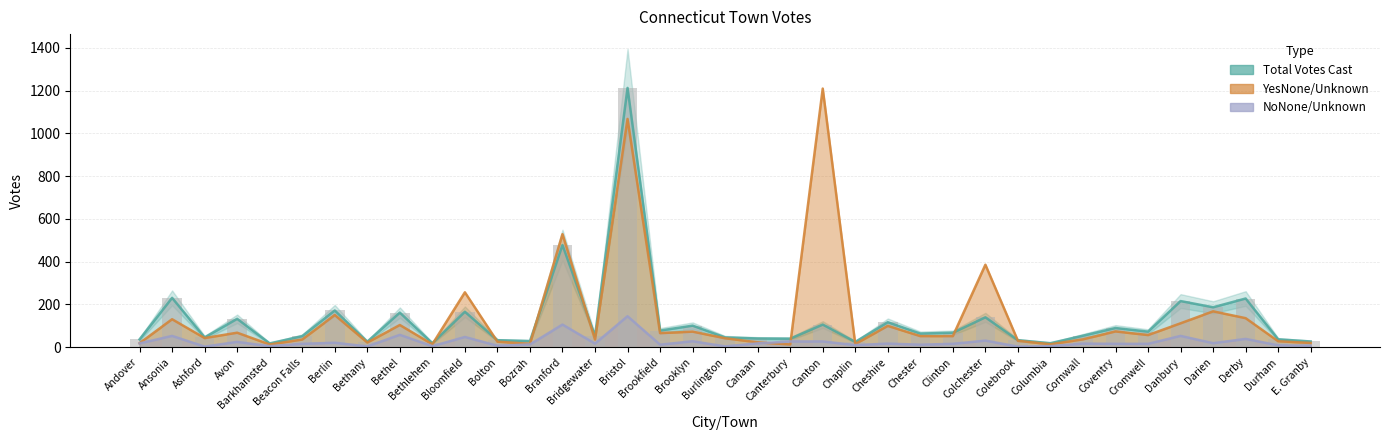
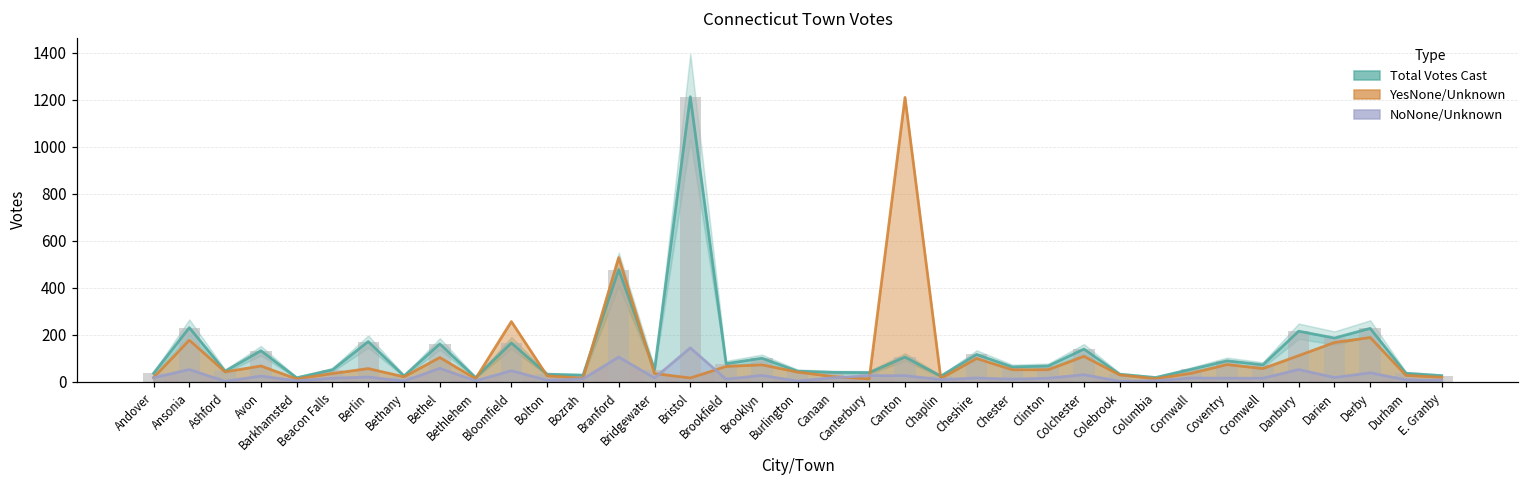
YesNone/Unknown, Ansonia: 130 -> 180
YesNone/Unknown, Berlin: 150 -> 60
YesNone/Unknown, Bristol: 1070 -> 20
YesNone/Unknown, Colchester: 390 -> 110
YesNone/Unknown, Derby: 140 -> 190
